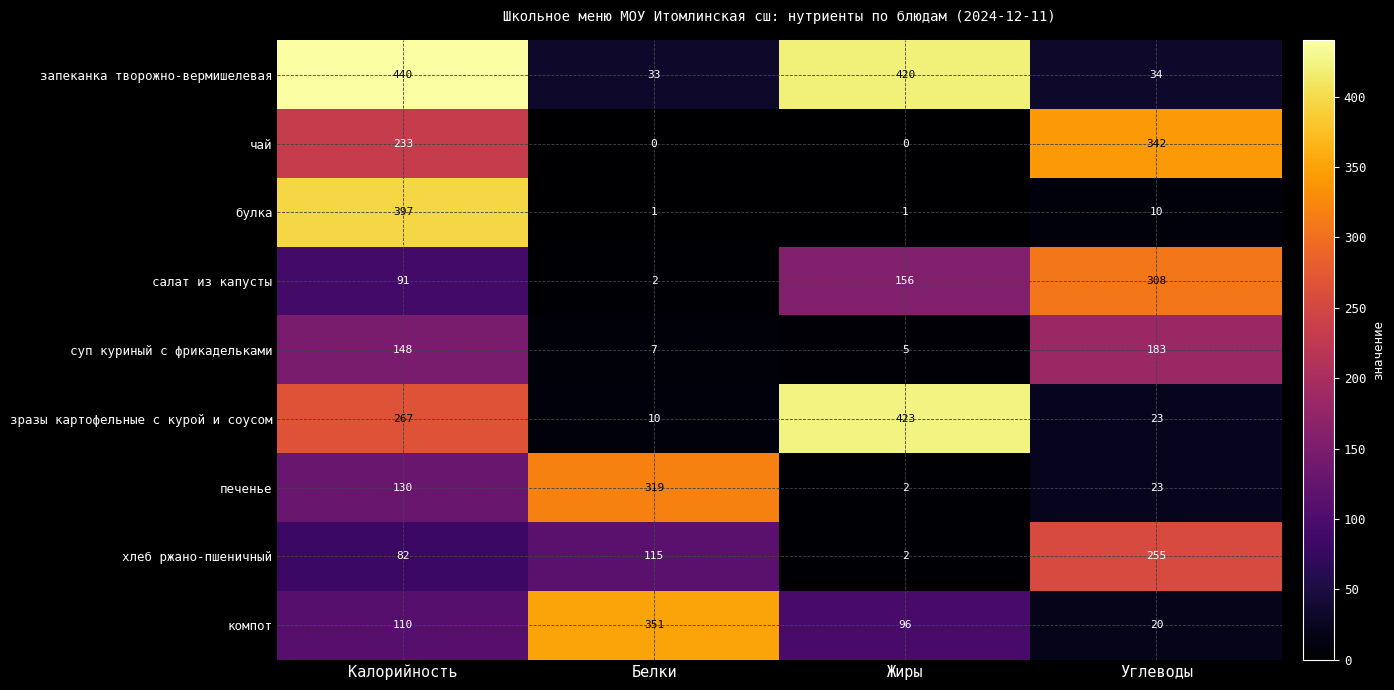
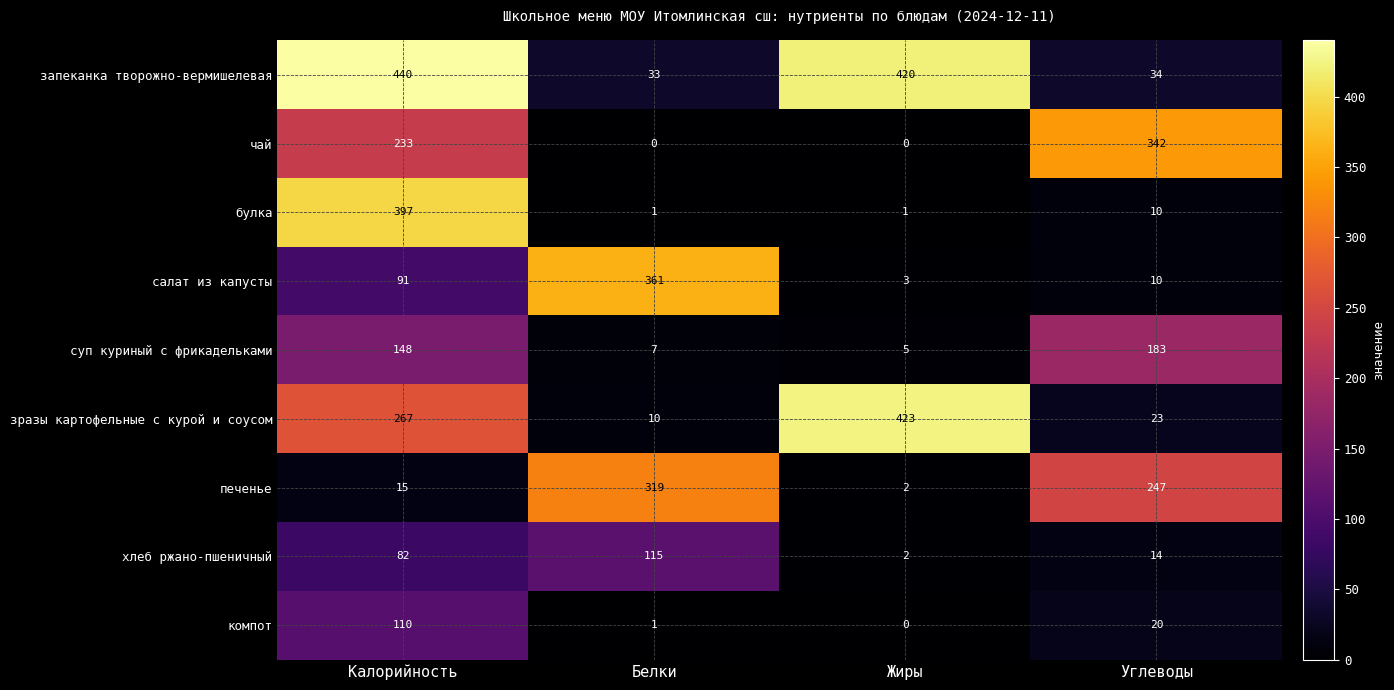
салат из капусты, Белки: 2 -> 361
салат из капусты, Жиры: 156 -> 3
салат из капусты, Углеводы: 308 -> 10
печенье, Калорийность: 130 -> 15
печенье, Углеводы: 23 -> 247
хлеб ржано-пшеничный, Углеводы: 255 -> 14
компот, Белки: 351 -> 1
компот, Жиры: 96 -> 0
